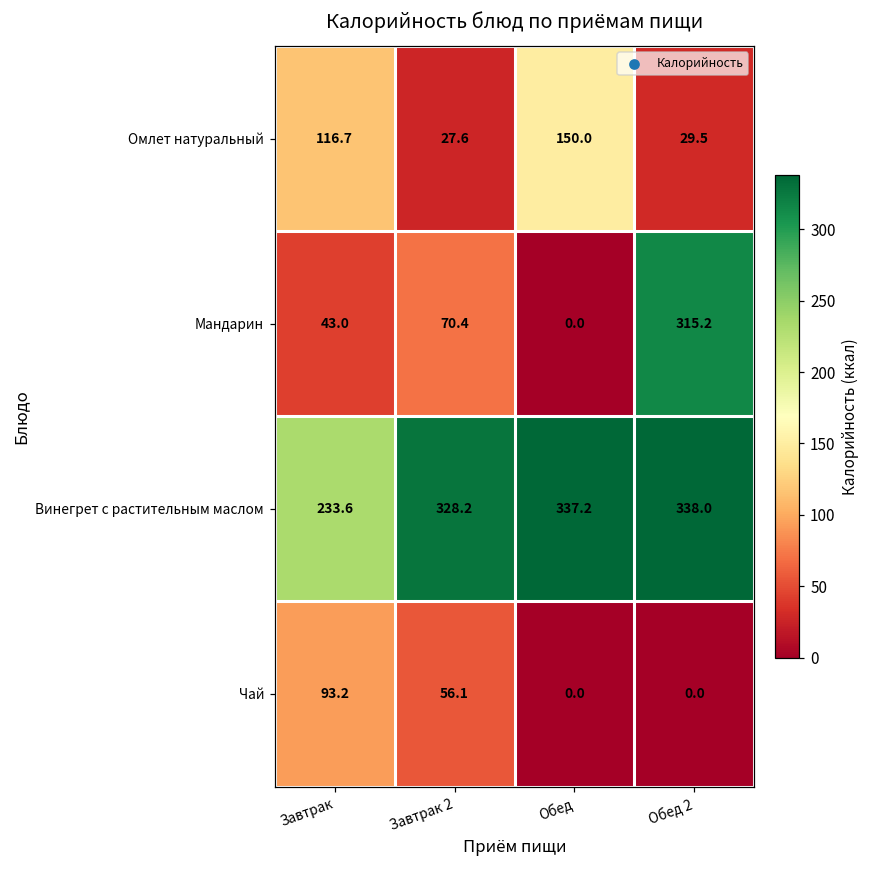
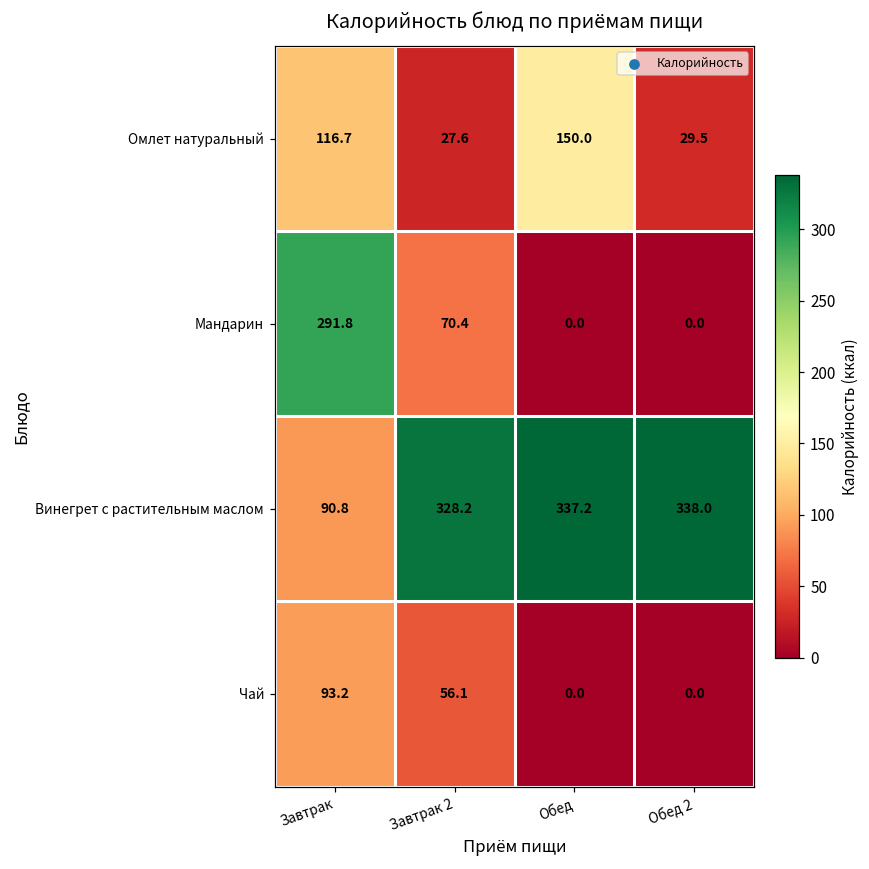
Мандарин, Завтрак: 43.0 -> 291.8
Мандарин, Обед 2: 315.2 -> 0.0
Винегрет с растительным маслом, Завтрак: 233.6 -> 90.8
